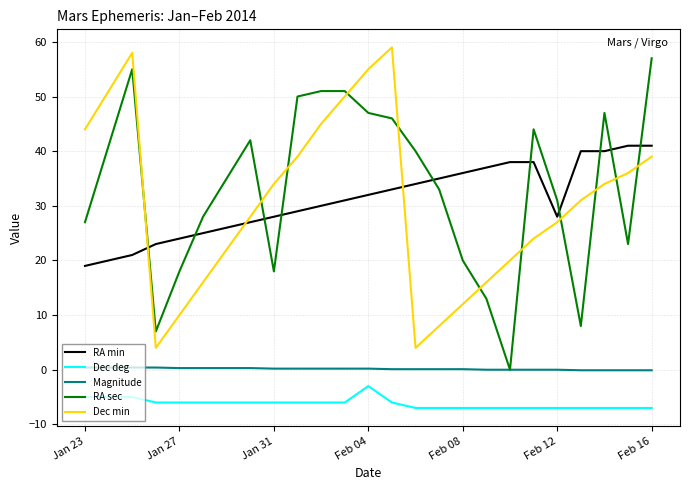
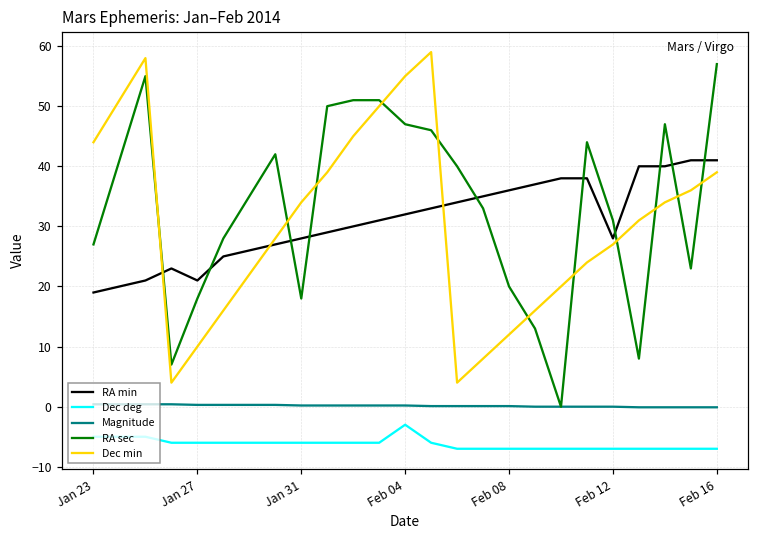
RA min, Jan 27: 24 -> 21
